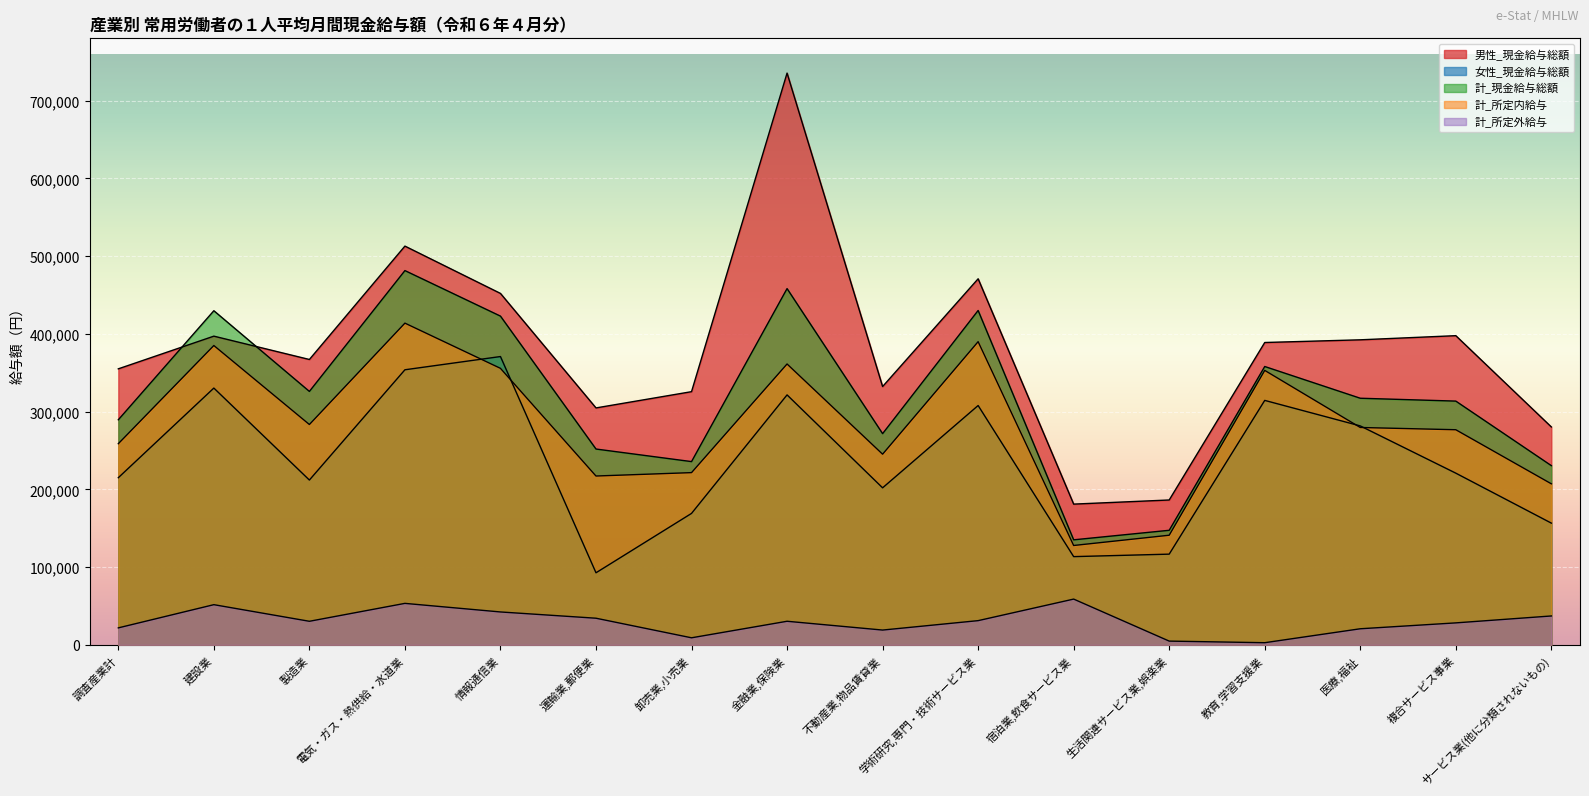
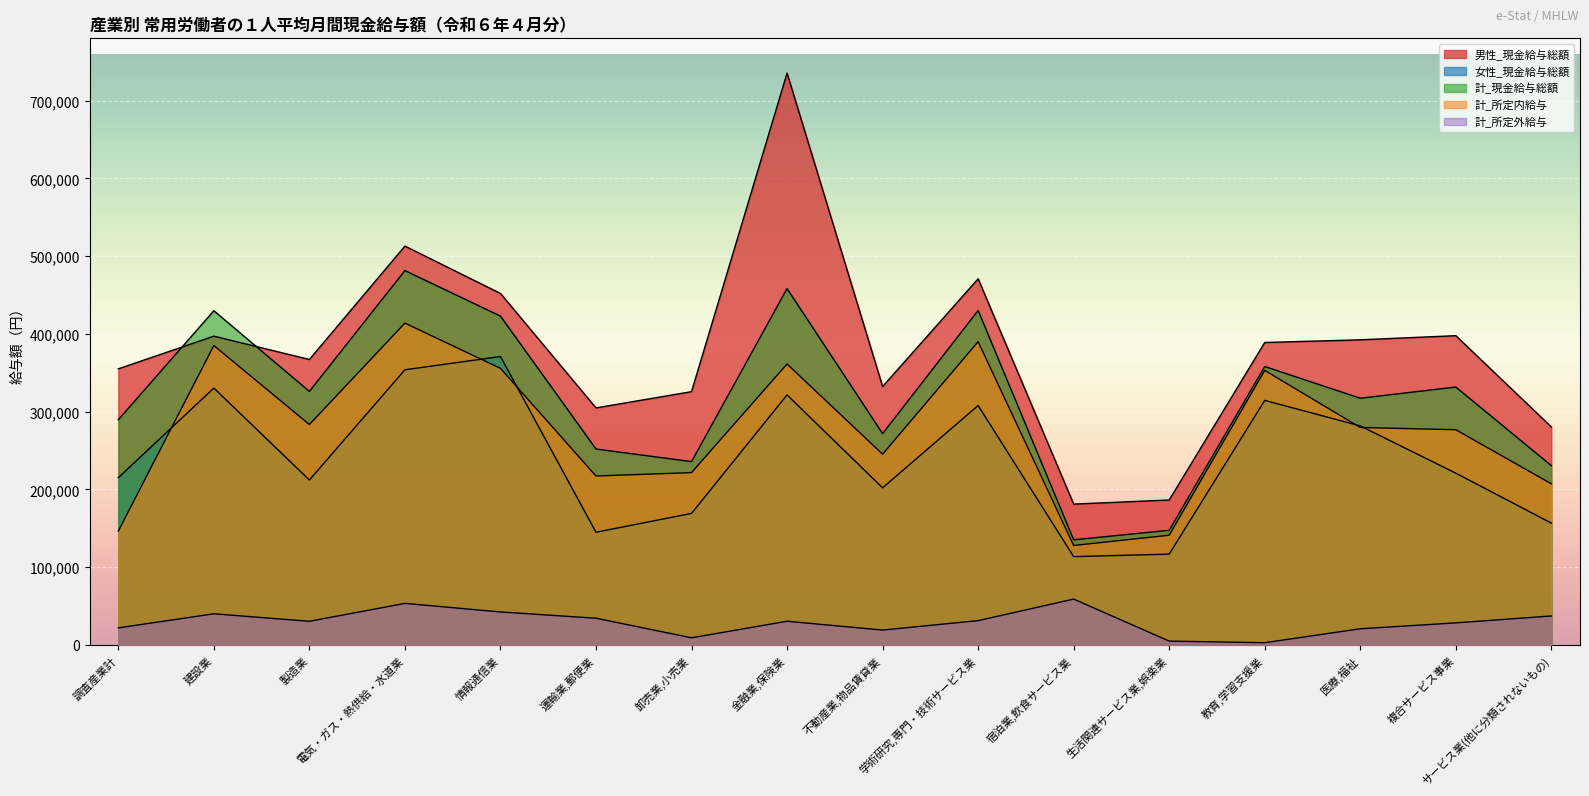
計_所定内給与, 調査産業計: 260,000 -> 150,000
計_所定外給与, 建設業: 50,000 -> 40,000
女性_現金給与総額, 運輸業,郵便業: 90,000 -> 140,000
計_現金給与総額, 複合サービス事業: 310,000 -> 330,000
